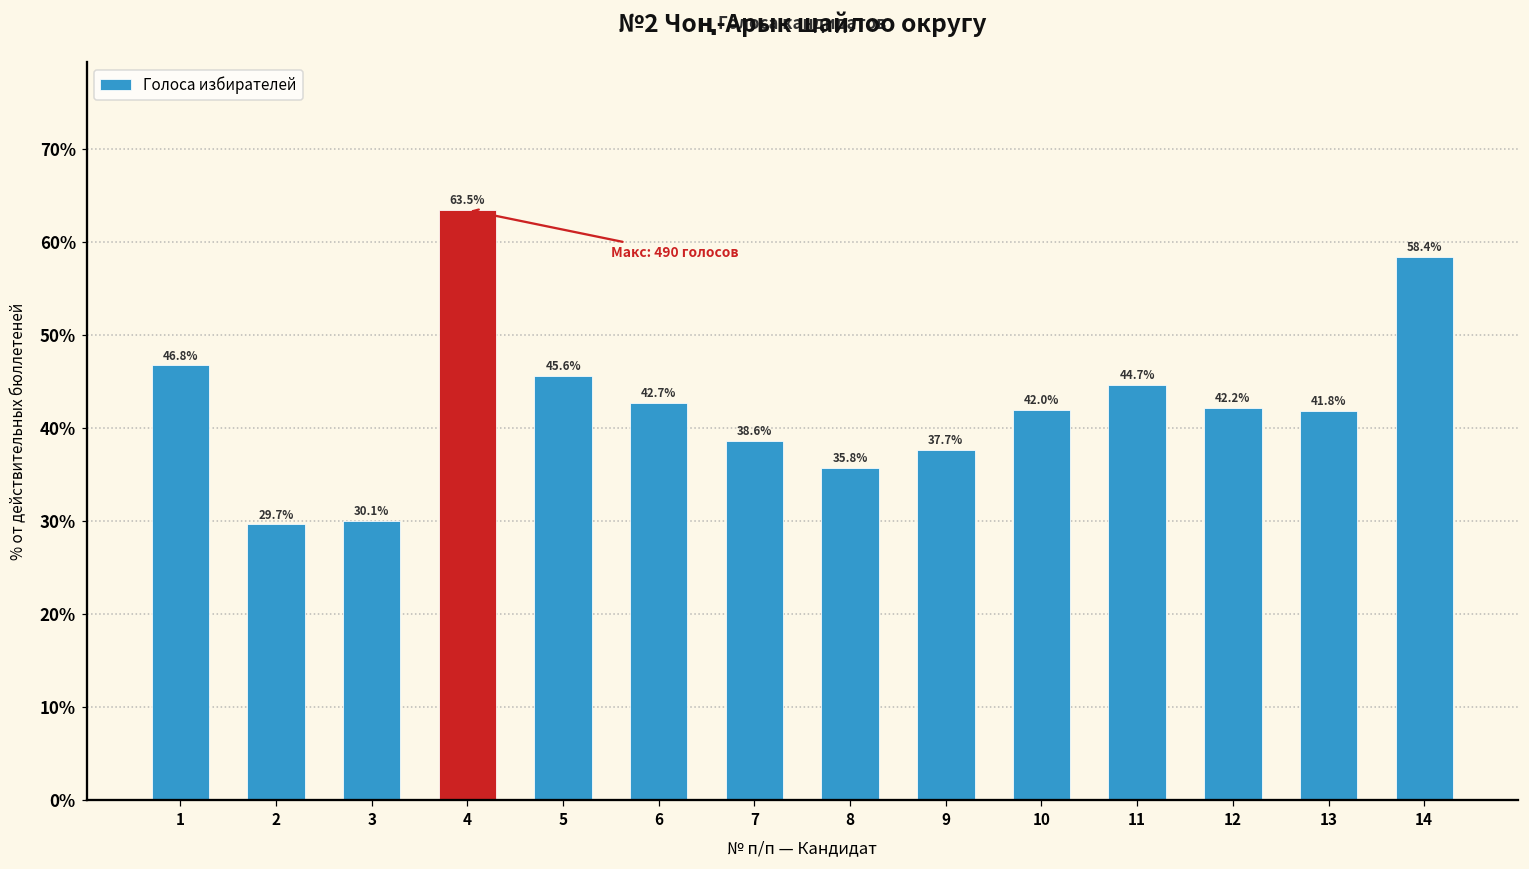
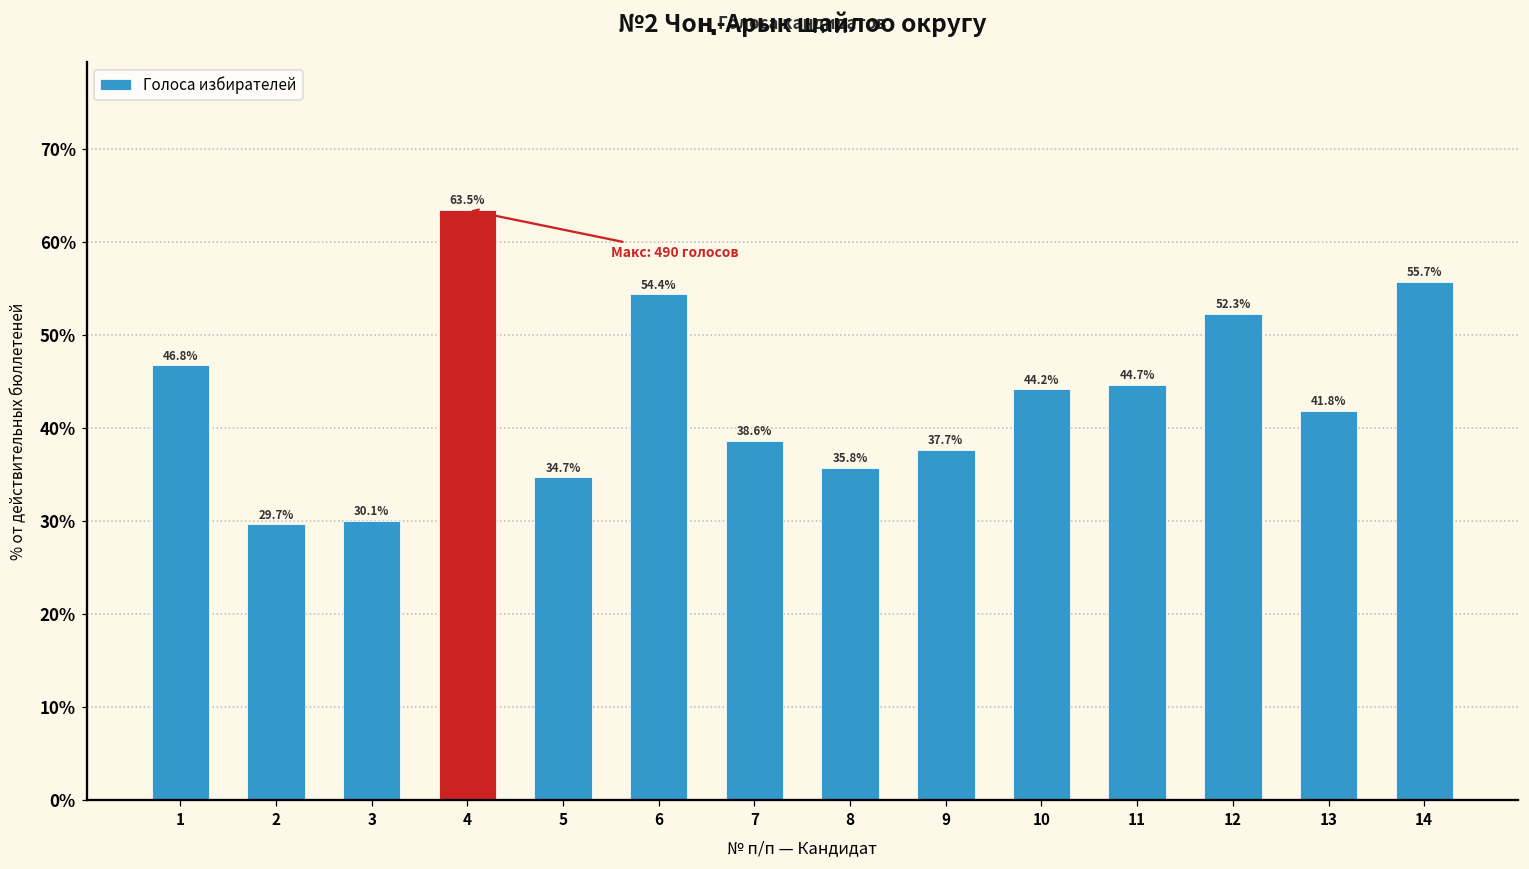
5: 45.6% -> 34.7%
6: 42.7% -> 54.4%
10: 42.0% -> 44.2%
12: 42.2% -> 52.3%
14: 58.4% -> 55.7%
